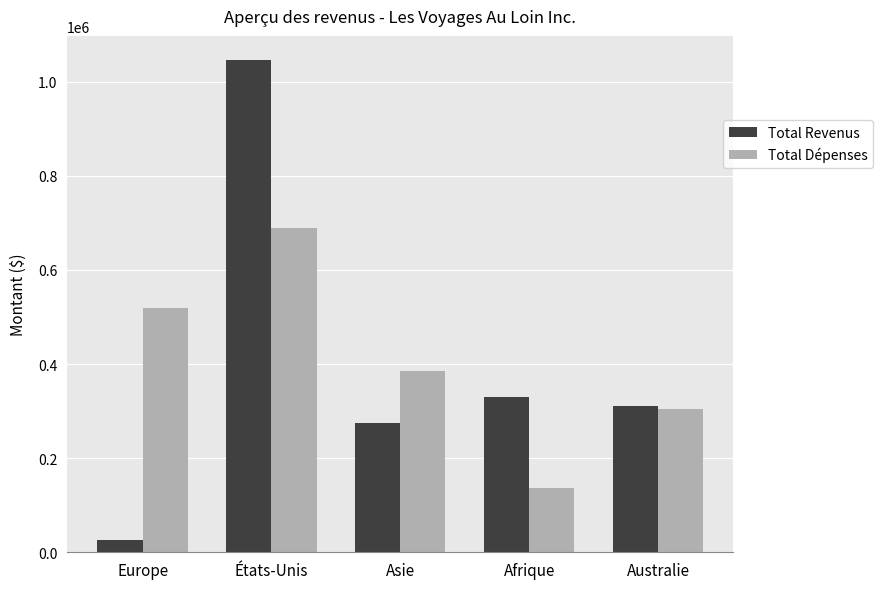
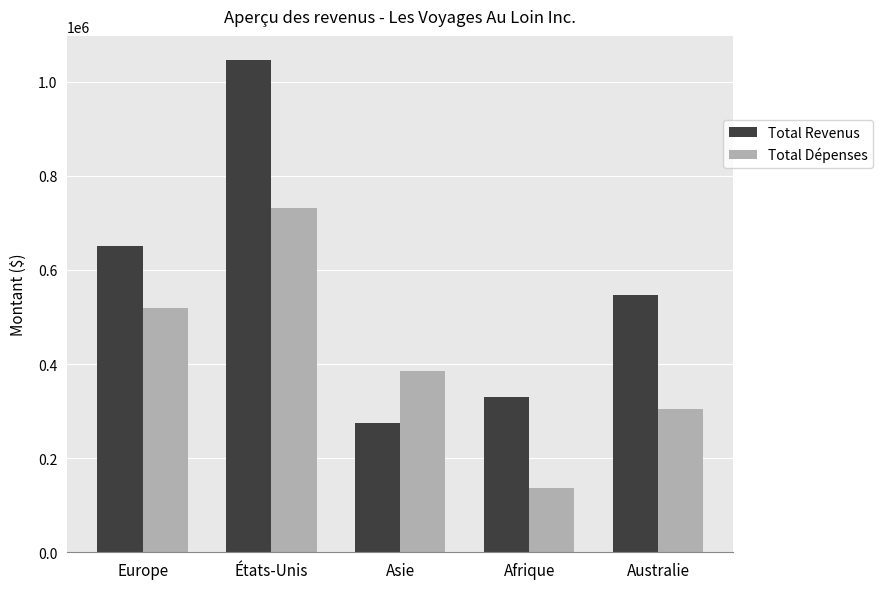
Total Revenus, Europe: 30000 -> 650000
Total Dépenses, États-Unis: 690000 -> 730000
Total Revenus, Australie: 310000 -> 550000
